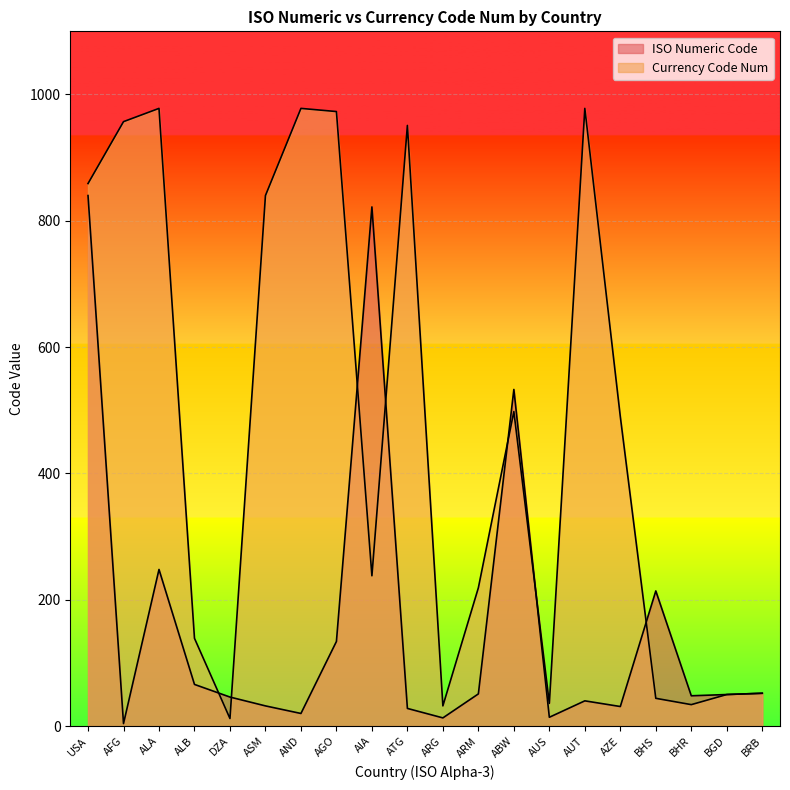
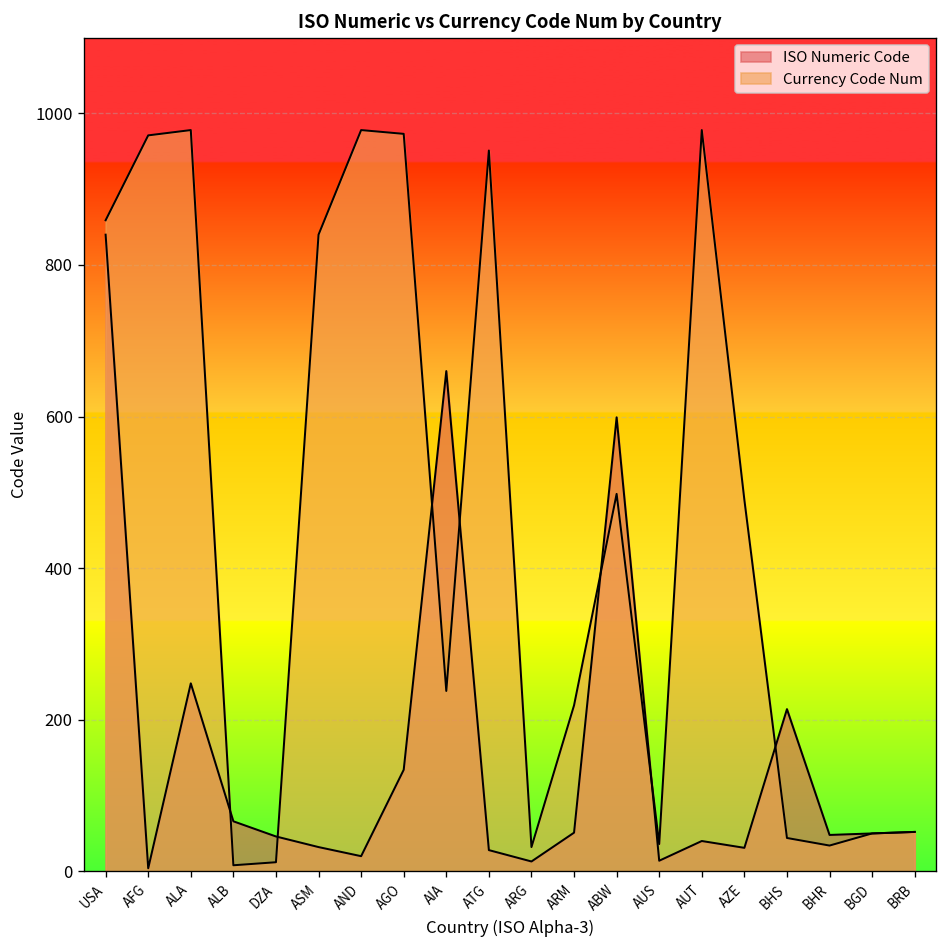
Currency Code Num, AFG: 960 -> 970
Currency Code Num, ALB: 140 -> 10
ISO Numeric Code, AIA: 820 -> 660
ISO Numeric Code, ABW: 530 -> 600
